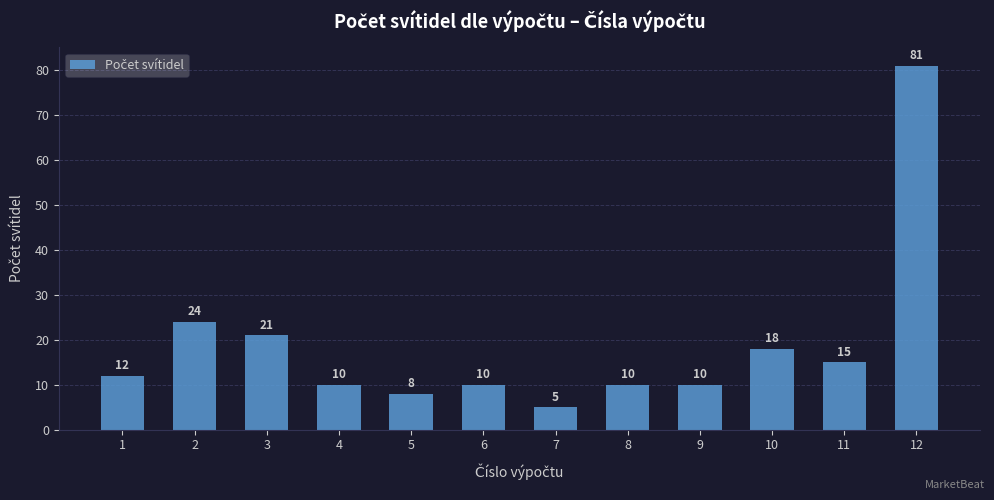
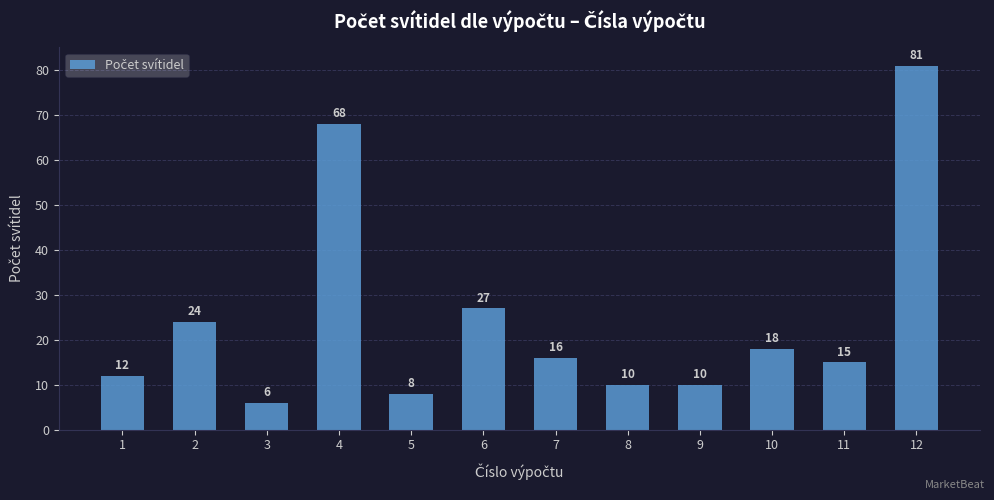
3: 21 -> 6
4: 10 -> 68
6: 10 -> 27
7: 5 -> 16
